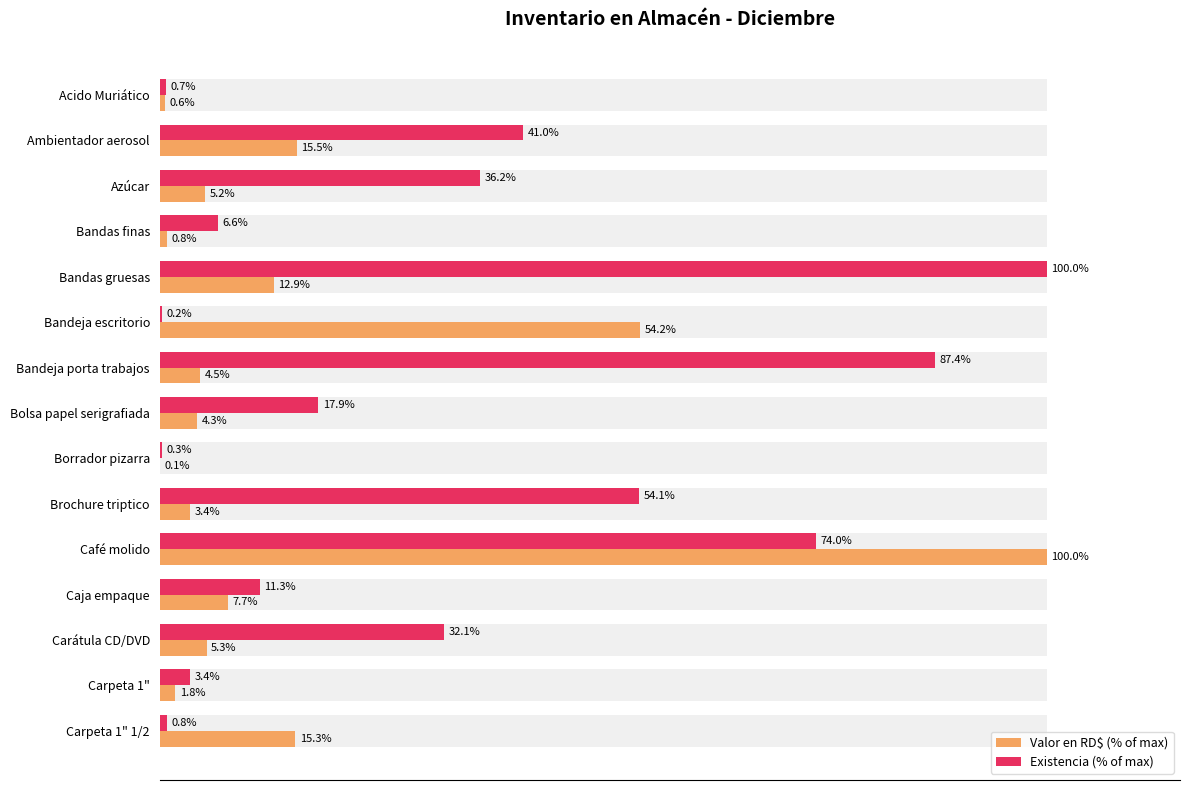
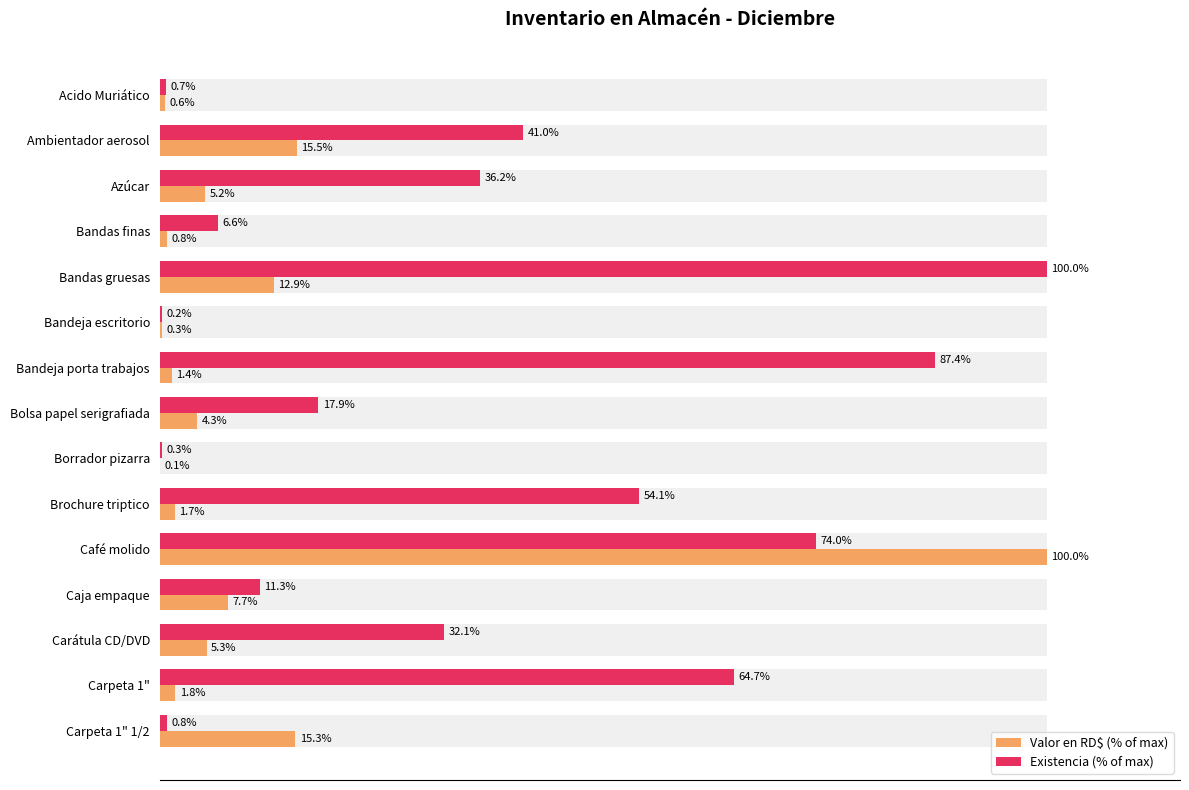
Valor en RD$ (% of max), Bandeja escritorio: 54.2% -> 0.3%
Valor en RD$ (% of max), Bandeja porta trabajos: 4.5% -> 1.4%
Valor en RD$ (% of max), Brochure triptico: 3.4% -> 1.7%
Existencia (% of max), Carpeta 1": 3.4% -> 64.7%
